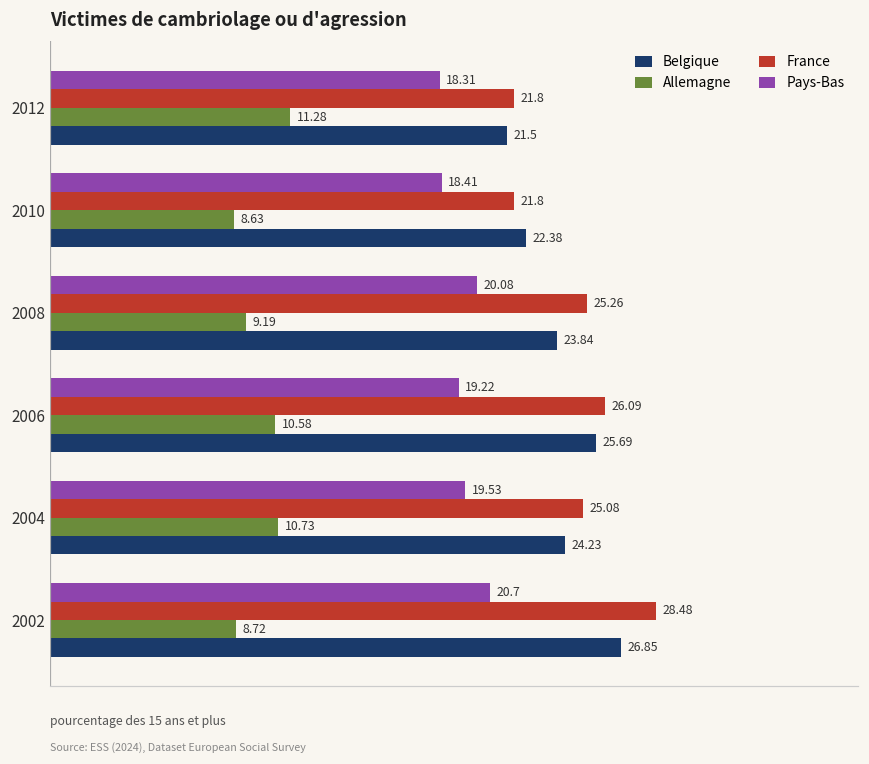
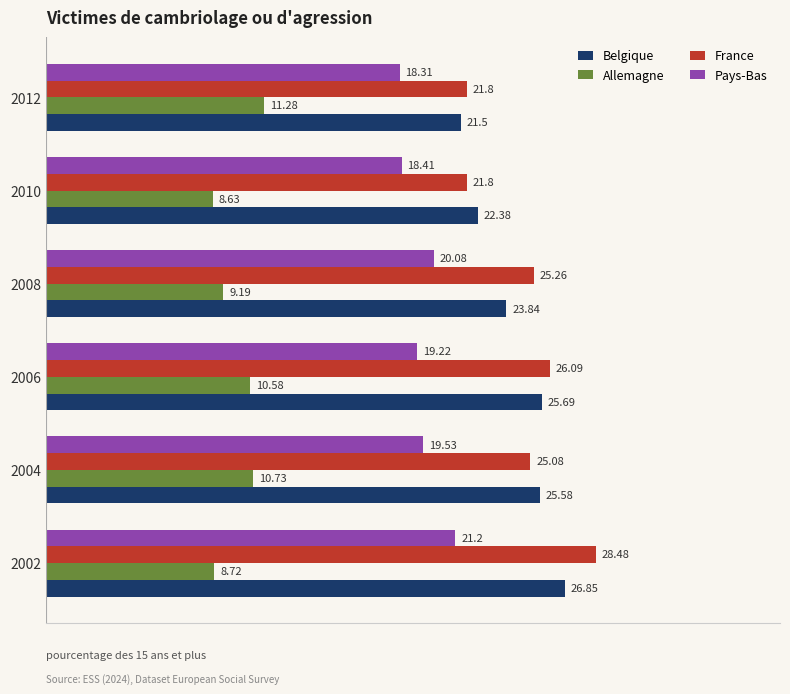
Belgique, 2004: 24.23 -> 25.58
Pays-Bas, 2002: 20.7 -> 21.2
